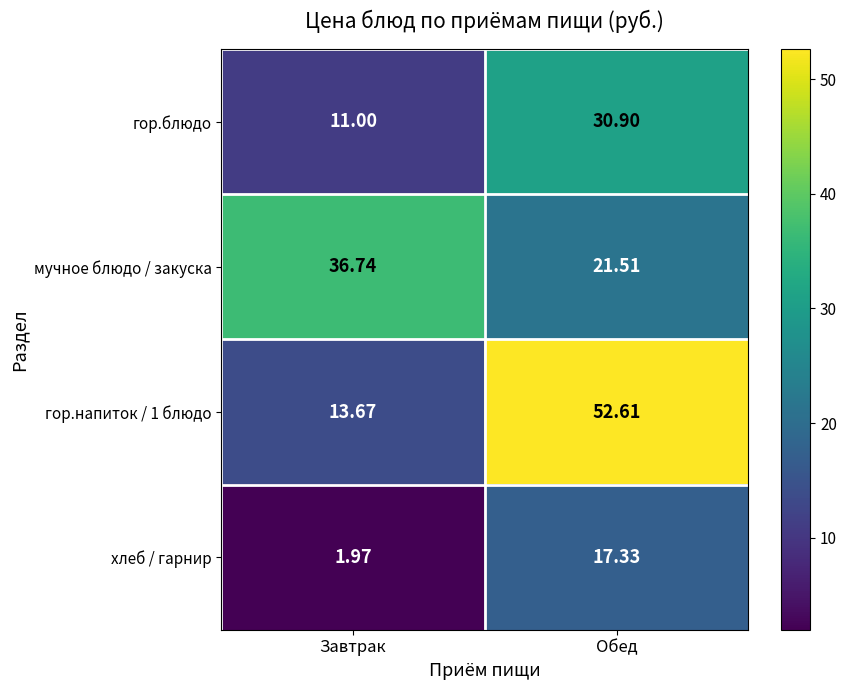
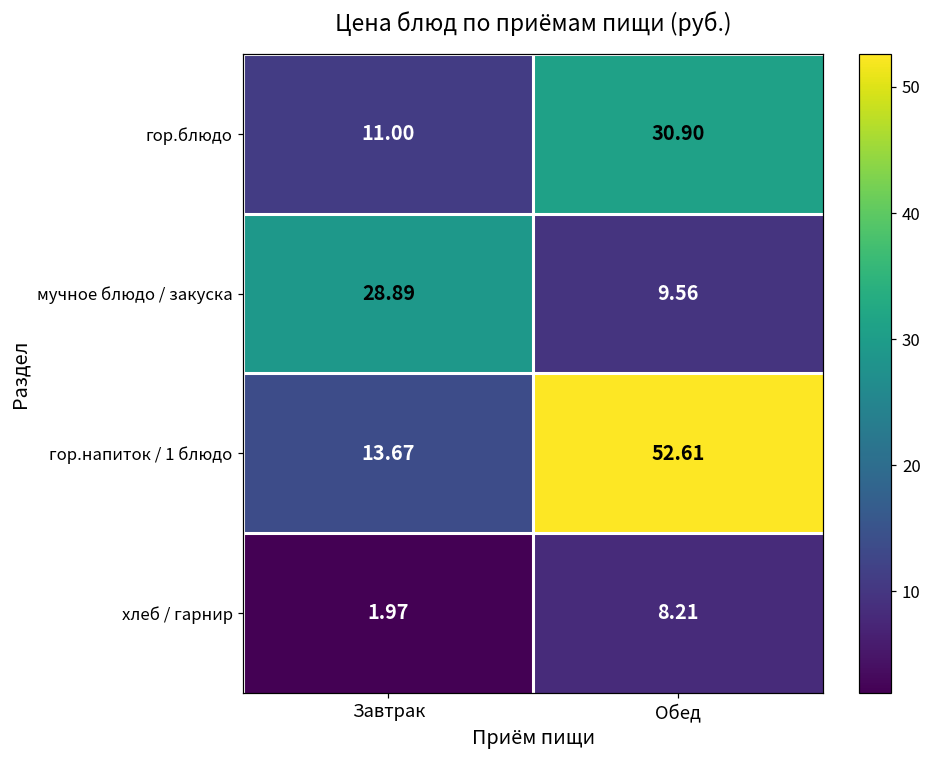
мучное блюдо / закуска, Завтрак: 36.74 -> 28.89
мучное блюдо / закуска, Обед: 21.51 -> 9.56
хлеб / гарнир, Обед: 17.33 -> 8.21
